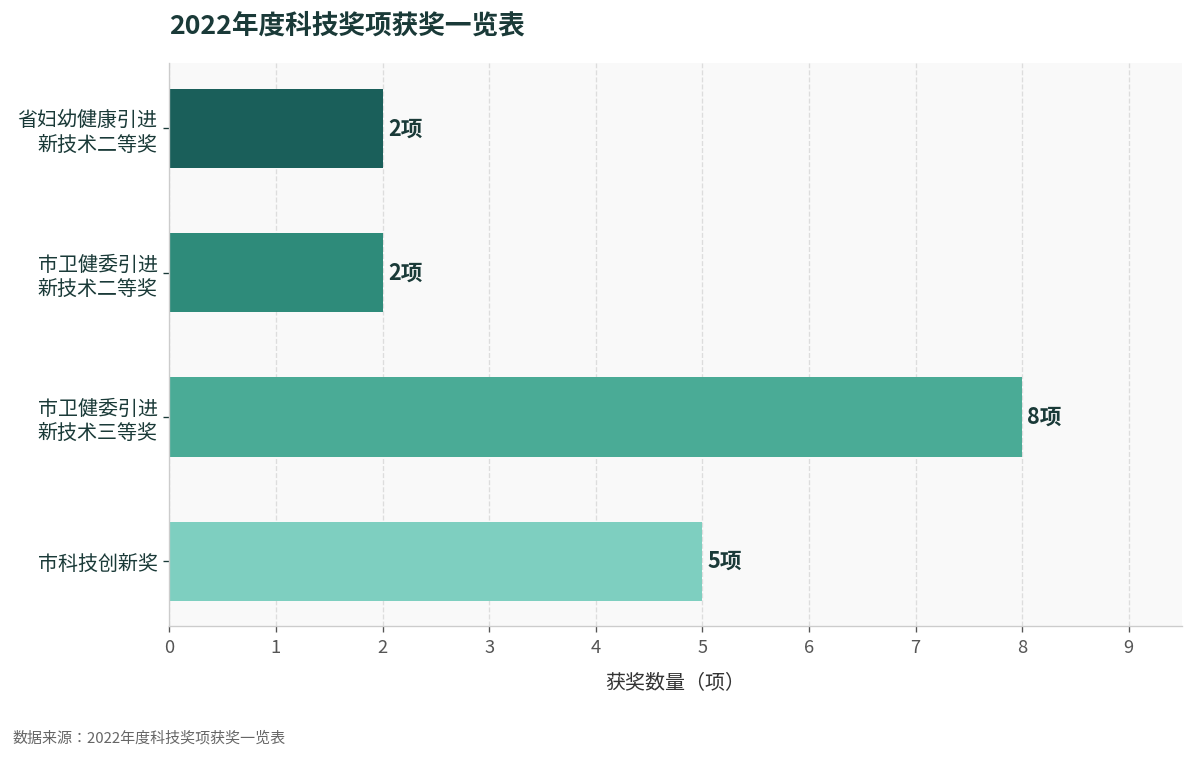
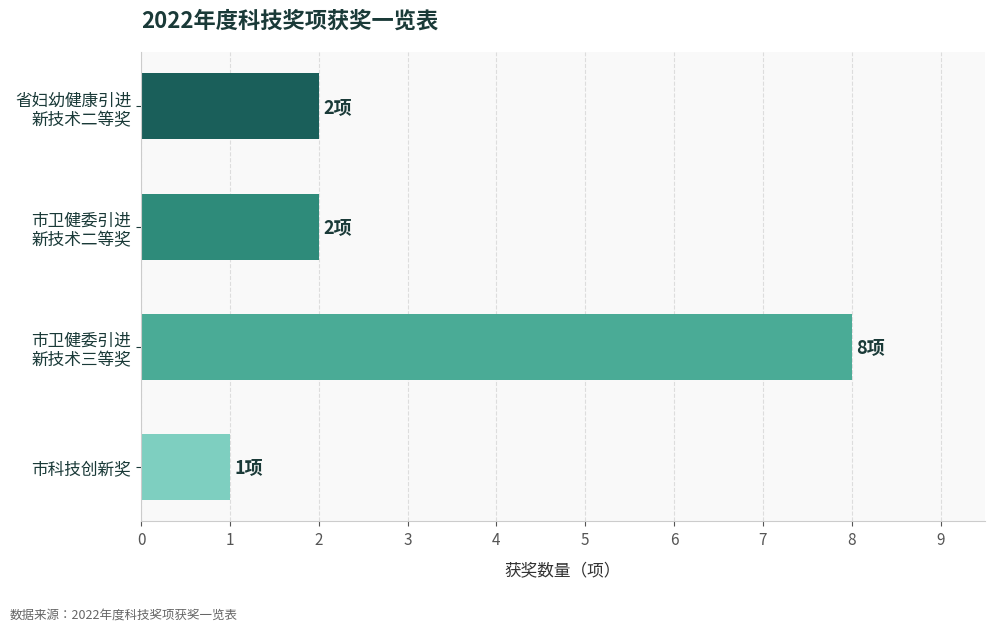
市科技创新奖: 5项 -> 1项
